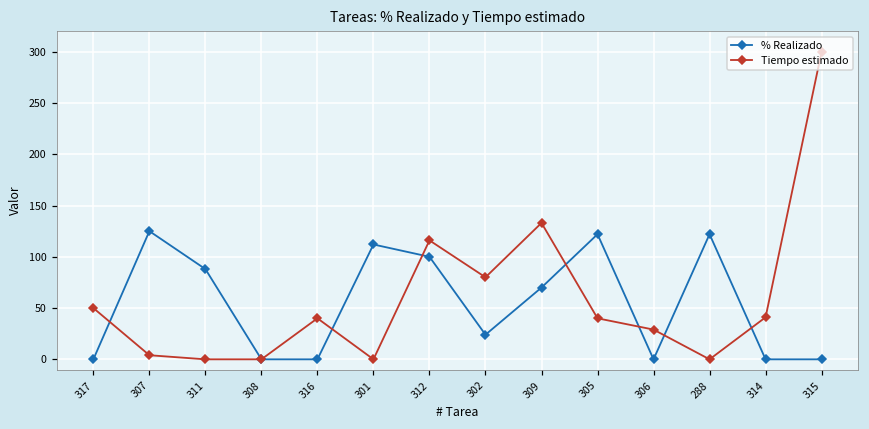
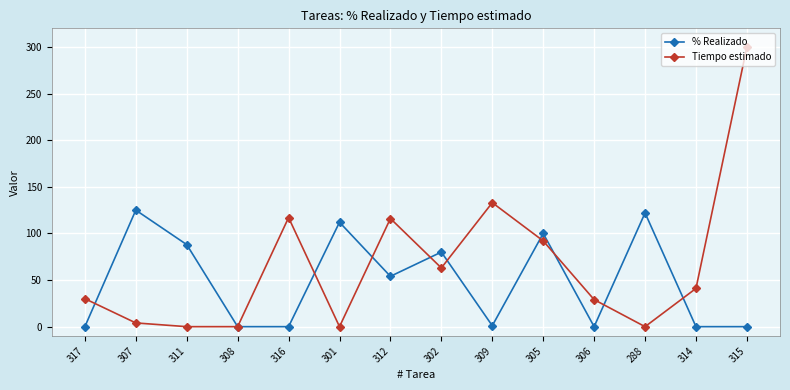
Tiempo estimado, 317: 50 -> 30
Tiempo estimado, 316: 40 -> 120
% Realizado, 312: 100 -> 50
% Realizado, 302: 20 -> 80
Tiempo estimado, 302: 80 -> 60
% Realizado, 309: 70 -> 0
% Realizado, 305: 120 -> 100
Tiempo estimado, 305: 40 -> 90
